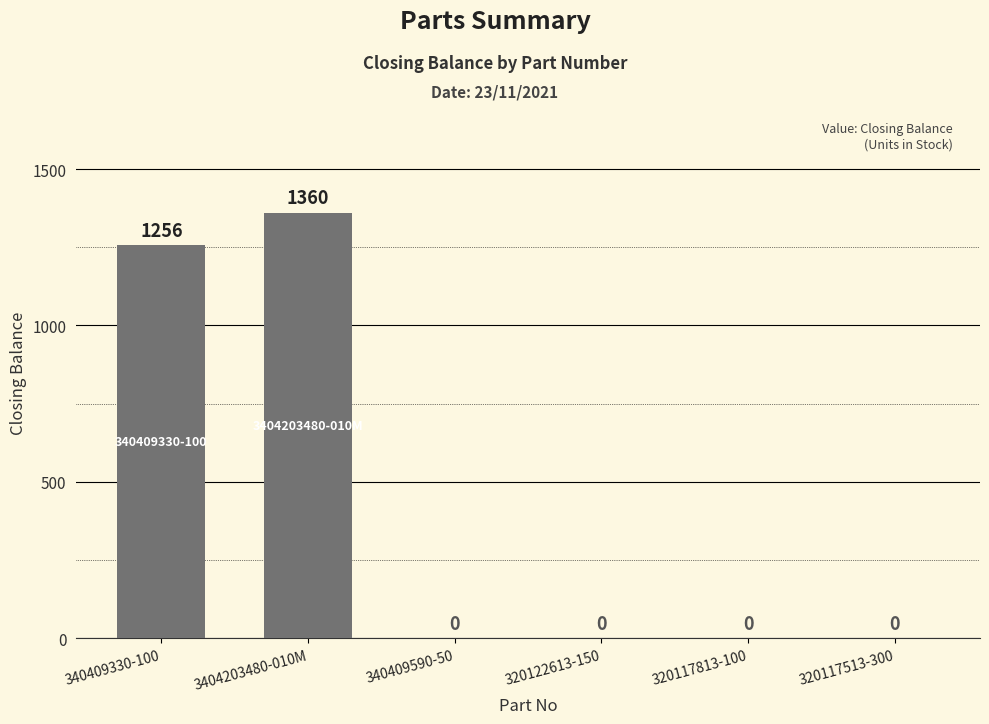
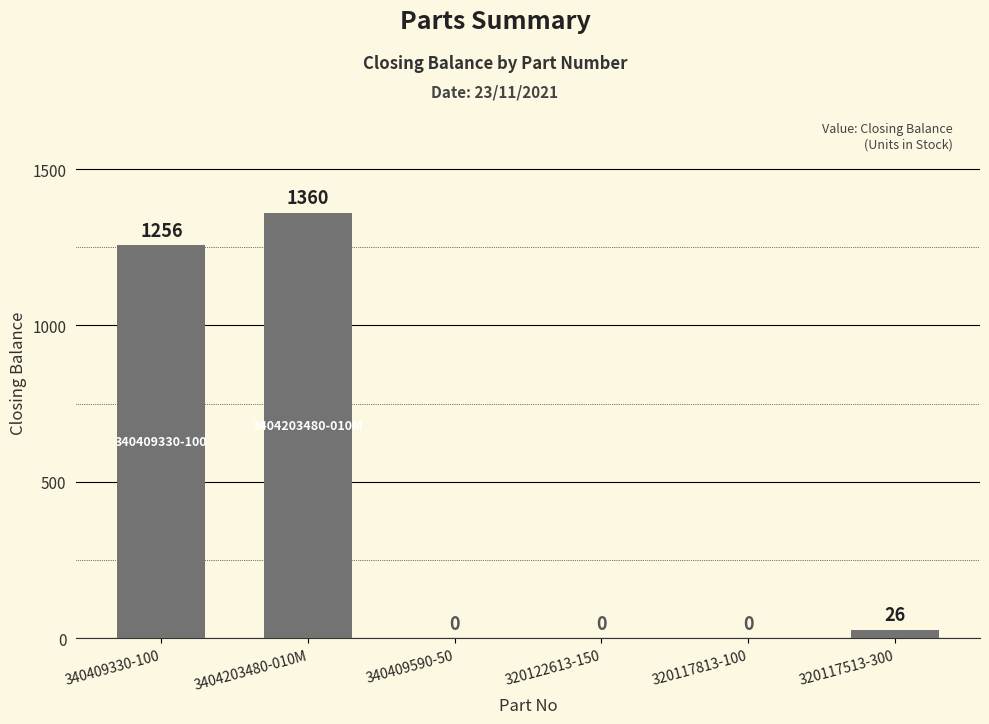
320117513-300: 0 -> 26
